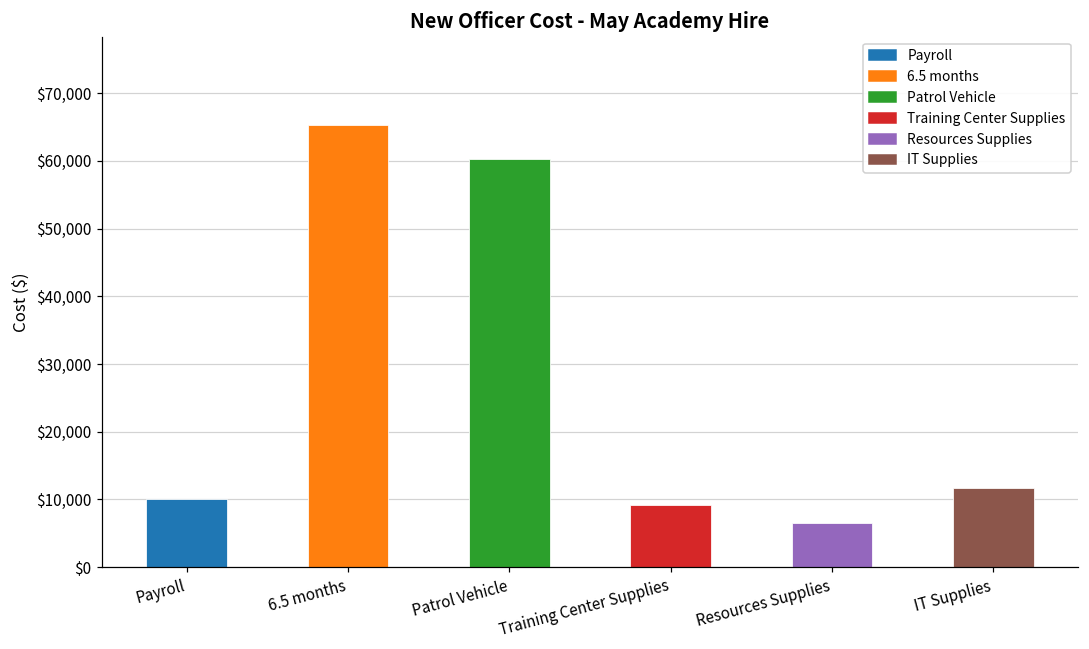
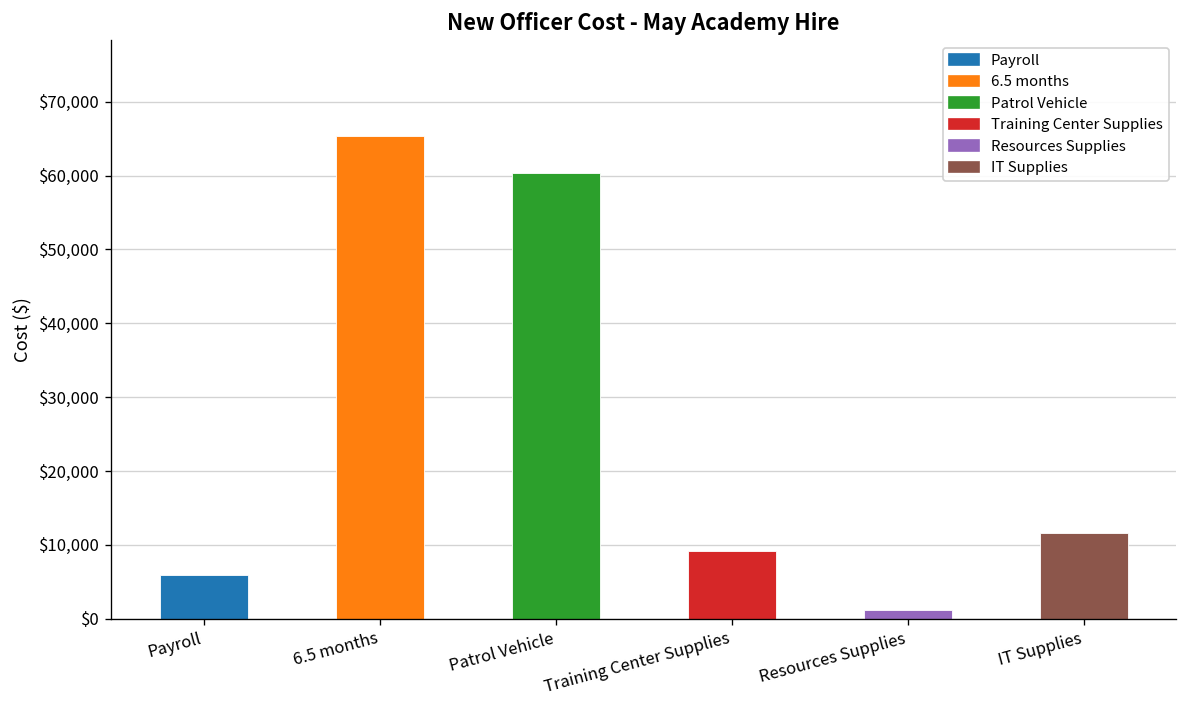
Payroll: $10,000 -> $6,000
Resources Supplies: $7,000 -> $1,000
